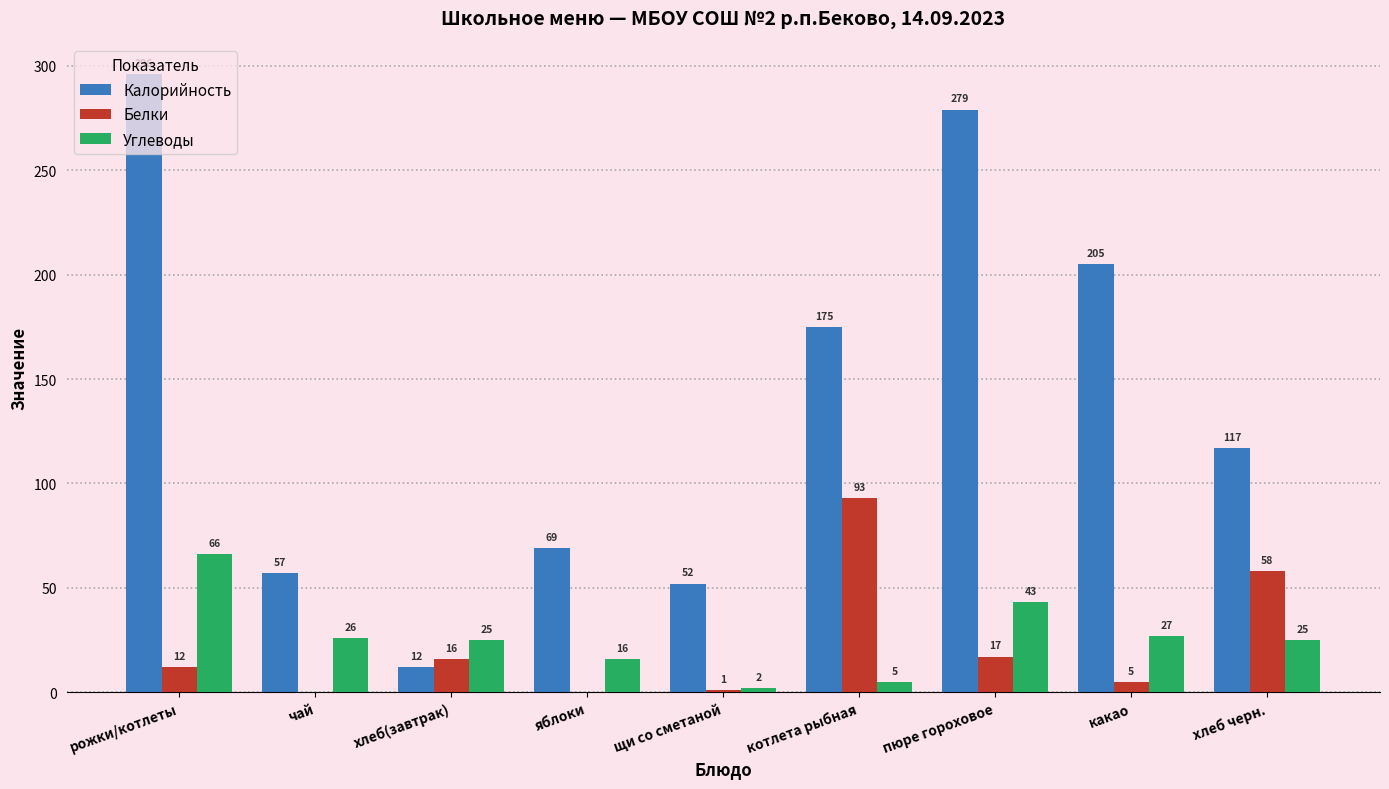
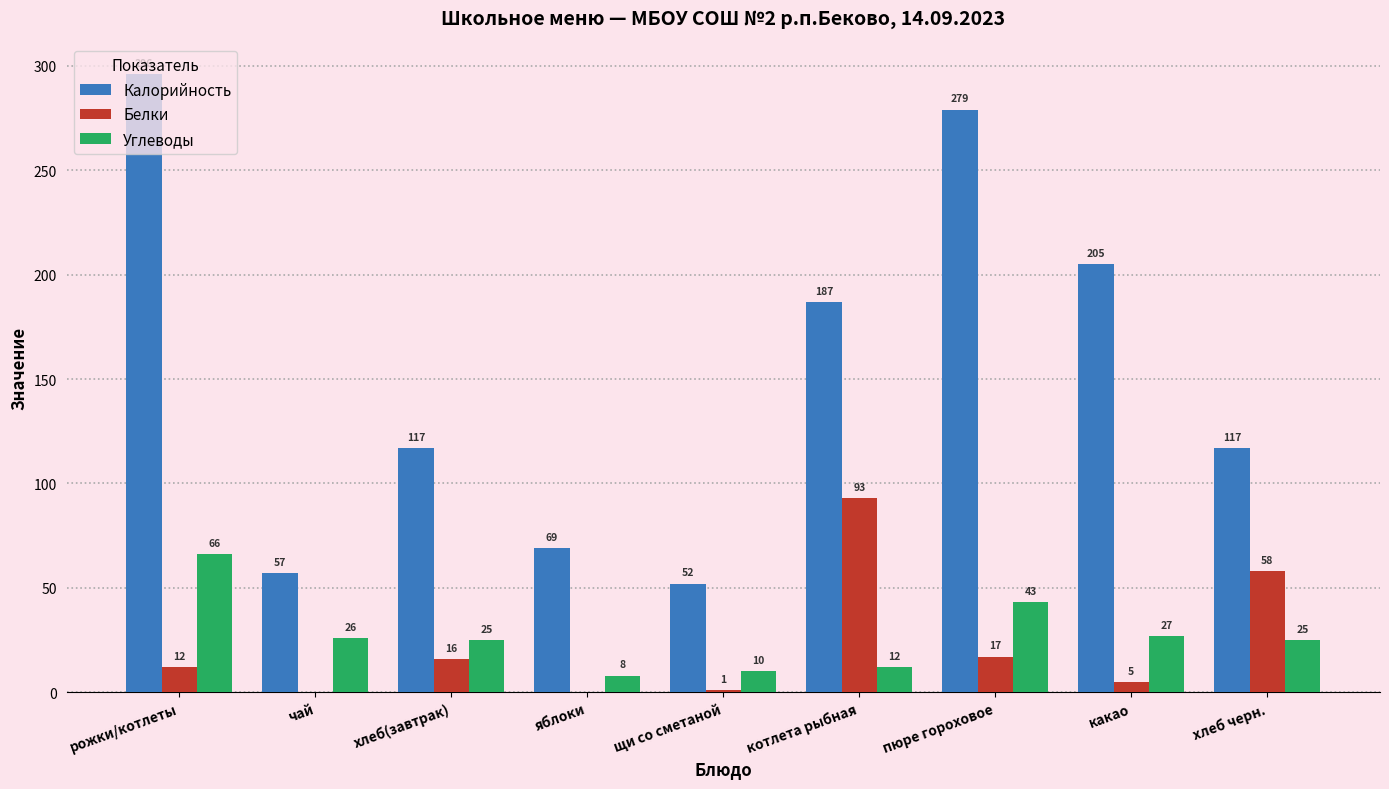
Калорийность, хлеб(завтрак): 12 -> 117
Углеводы, яблоки: 16 -> 8
Углеводы, щи со сметаной: 2 -> 10
Калорийность, котлета рыбная: 175 -> 187
Углеводы, котлета рыбная: 5 -> 12
